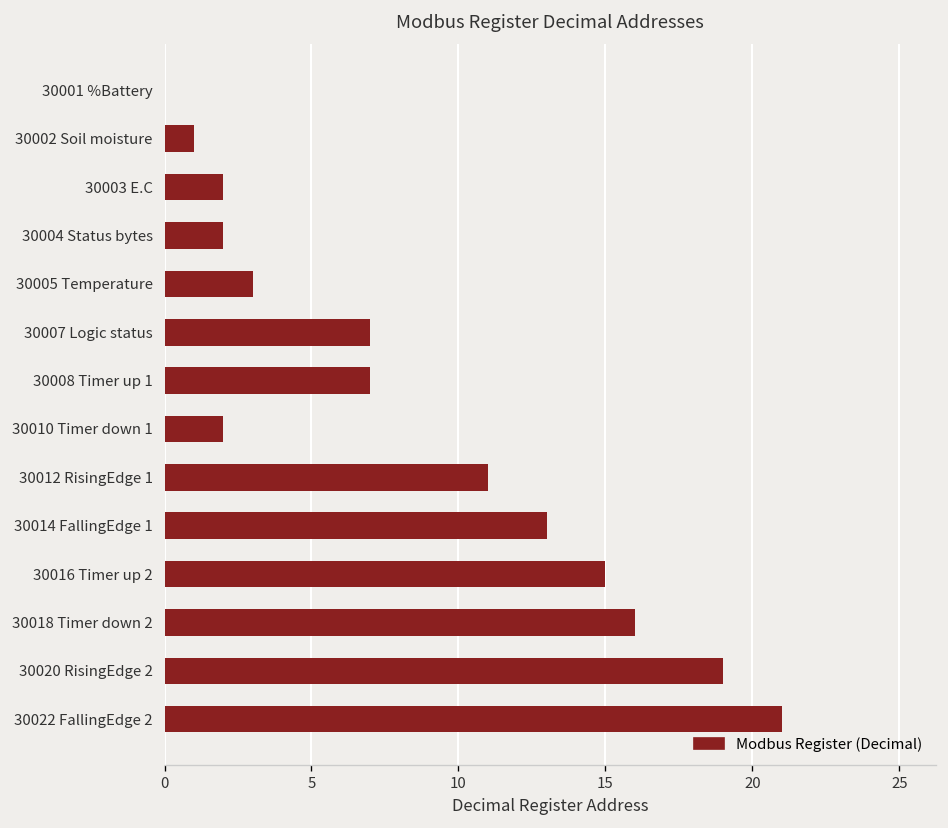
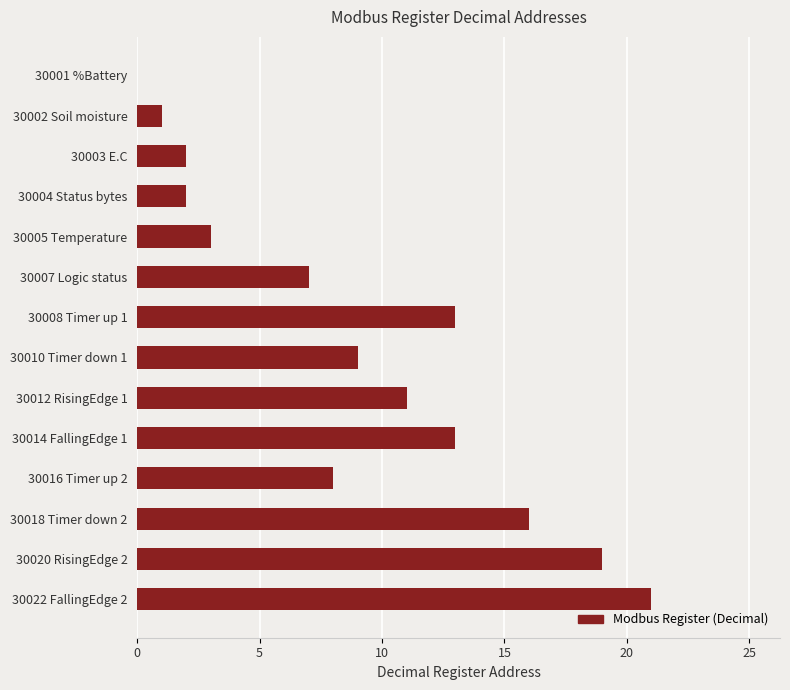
30008 Timer up 1: 7 -> 13
30010 Timer down 1: 2 -> 9
30016 Timer up 2: 15 -> 8
